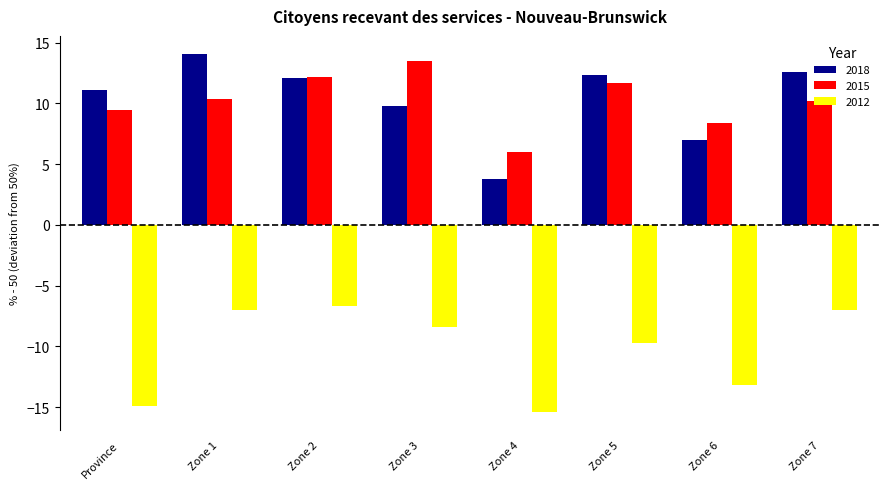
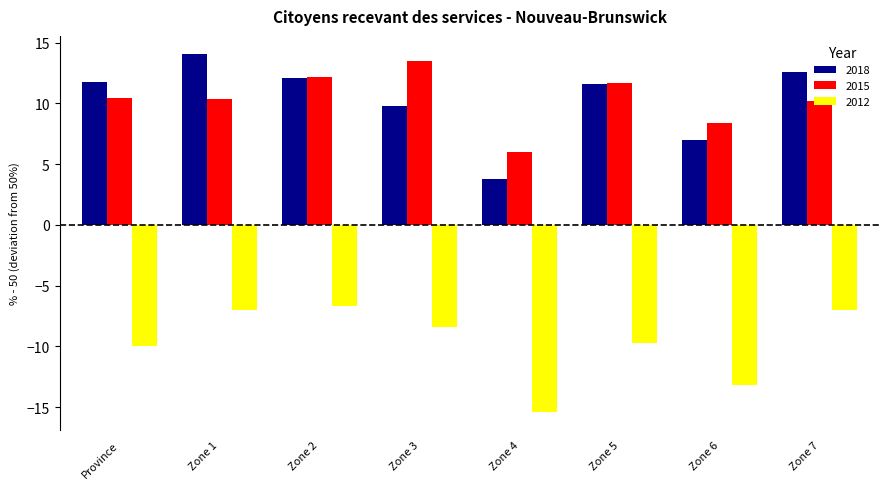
2018, Province: 11.1 -> 11.8
2015, Province: 9.5 -> 10.5
2012, Province: -14.9 -> -10.0
2018, Zone 5: 12.3 -> 11.6
